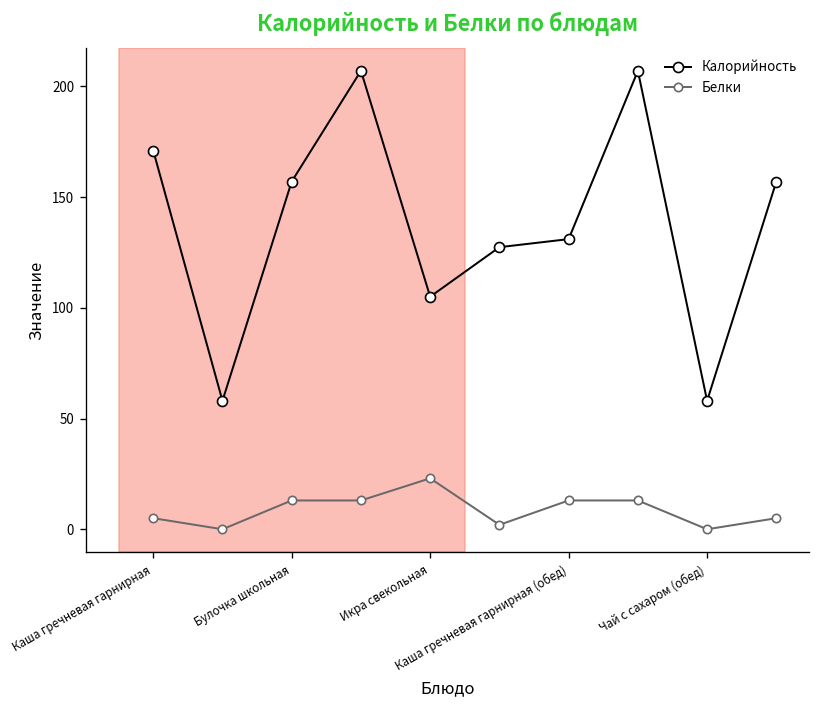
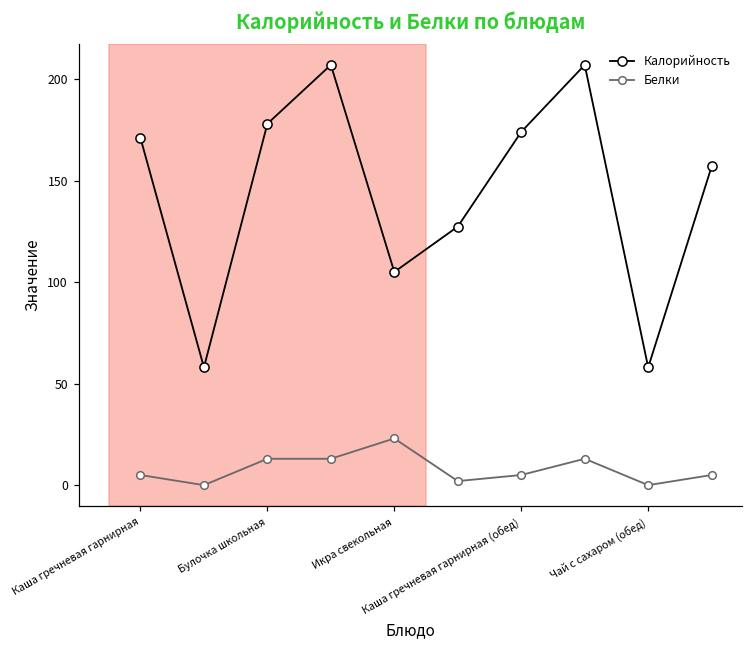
Калорийность, Булочка школьная: 157 -> 178
Калорийность, Каша гречневая гарнирная (обед): 131 -> 174
Белки, Каша гречневая гарнирная (обед): 13 -> 5
